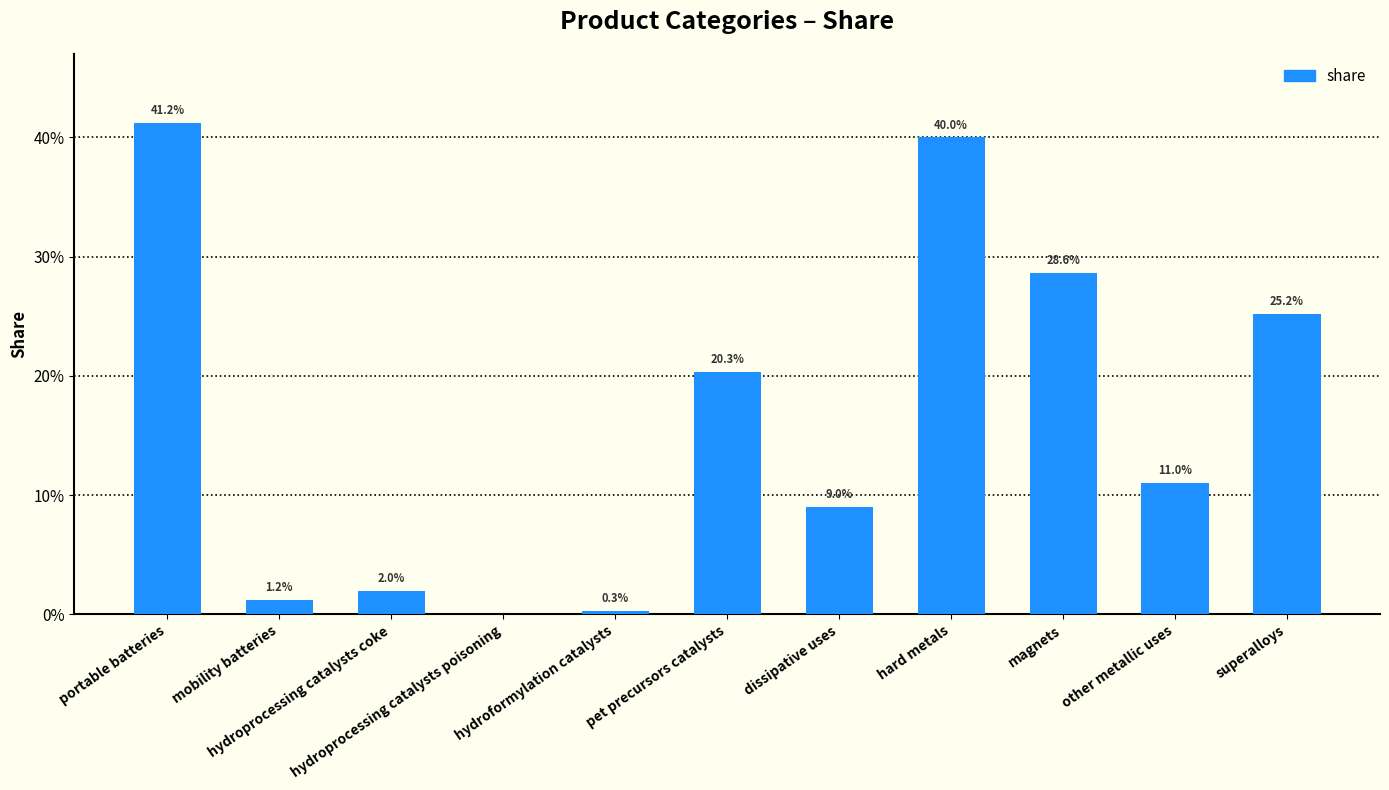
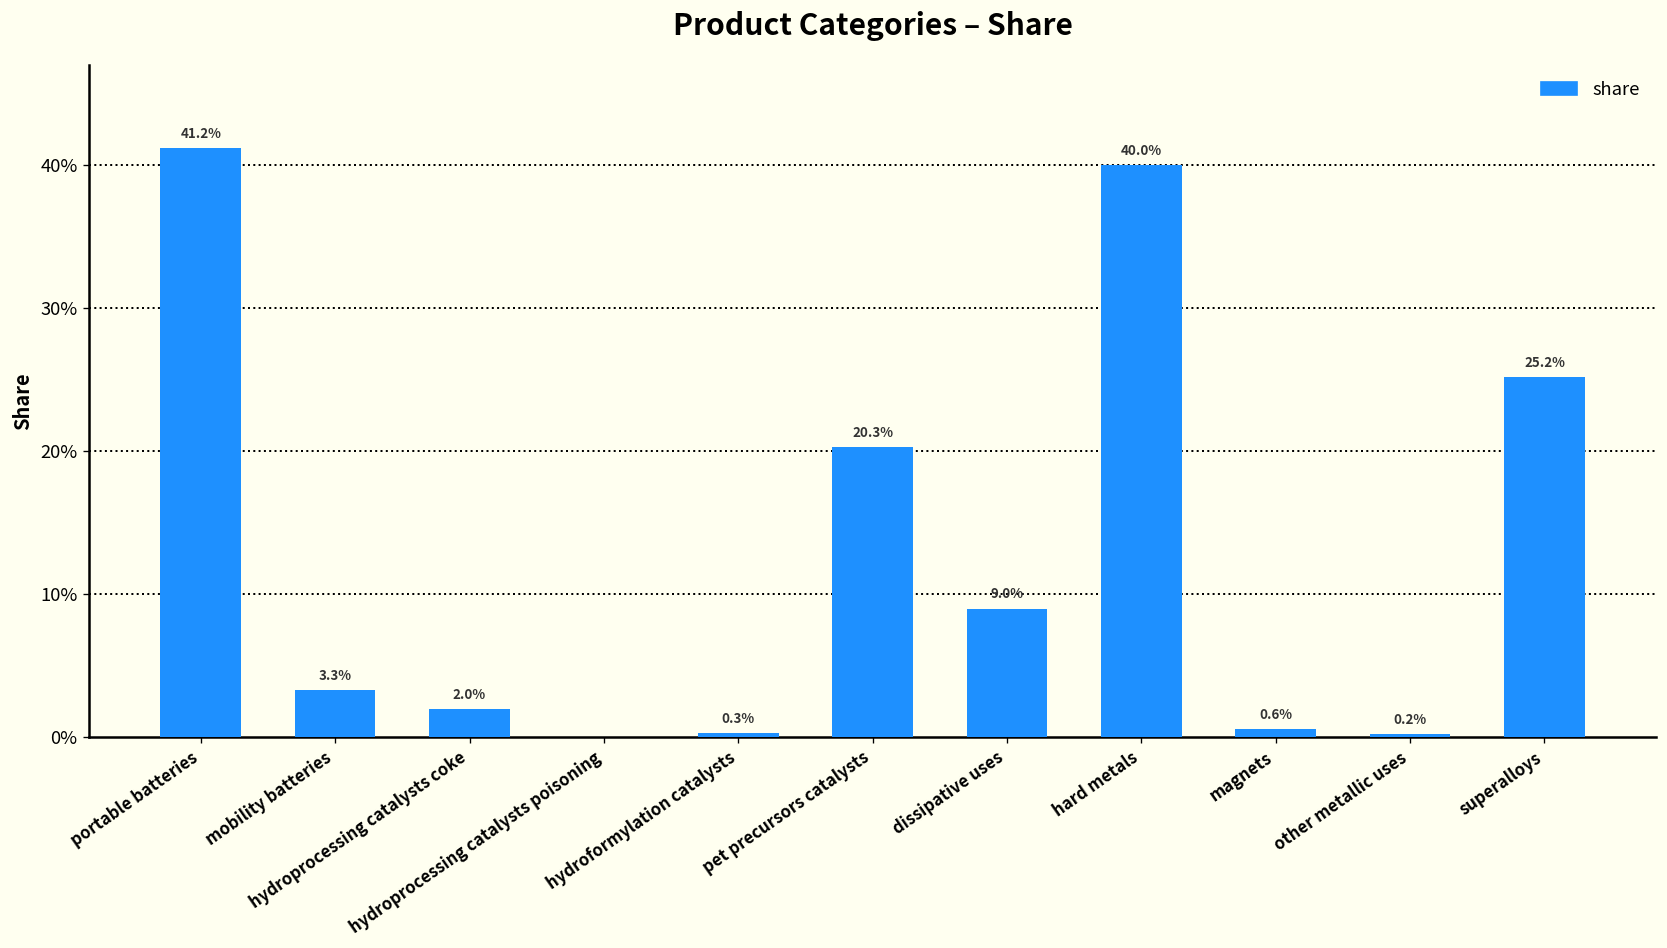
mobility batteries: 1.2% -> 3.3%
magnets: 28.6% -> 0.6%
other metallic uses: 11.0% -> 0.2%
